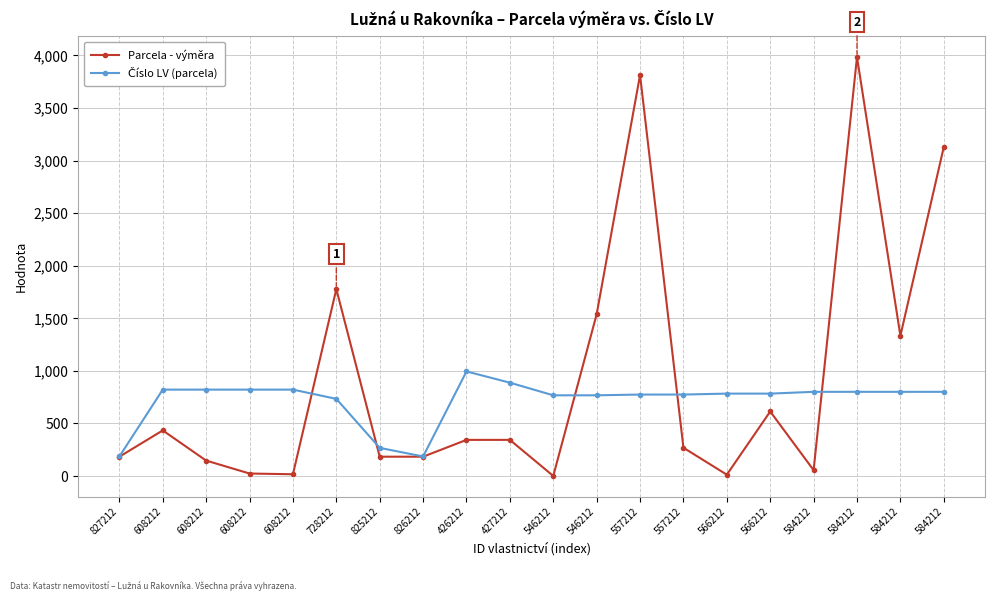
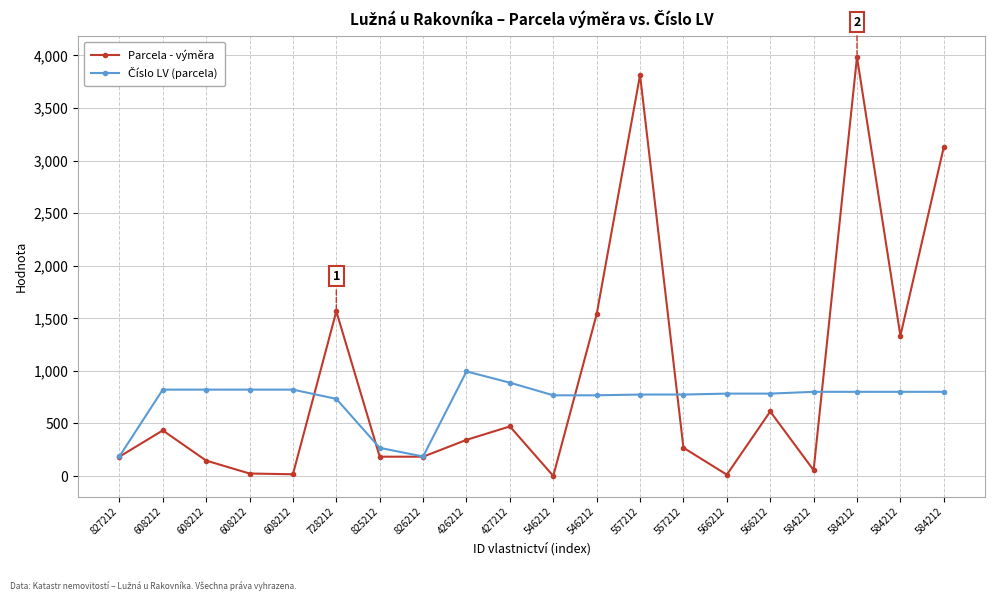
Parcela - výměra, 728212: 1,780 -> 1,570
Parcela - výměra, 427212: 340 -> 470
